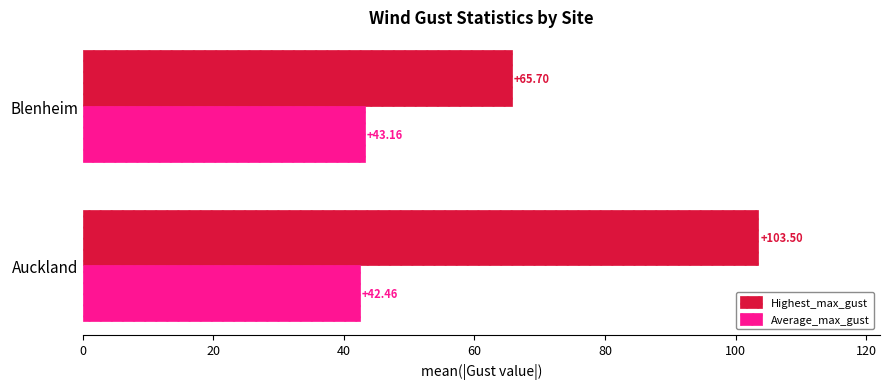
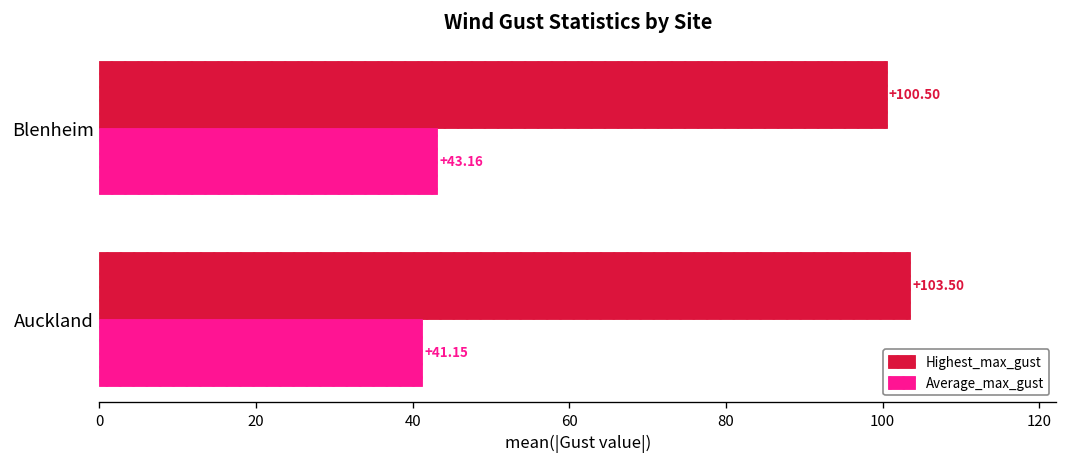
Highest_max_gust, Blenheim: +65.70 -> +100.50
Average_max_gust, Auckland: +42.46 -> +41.15
